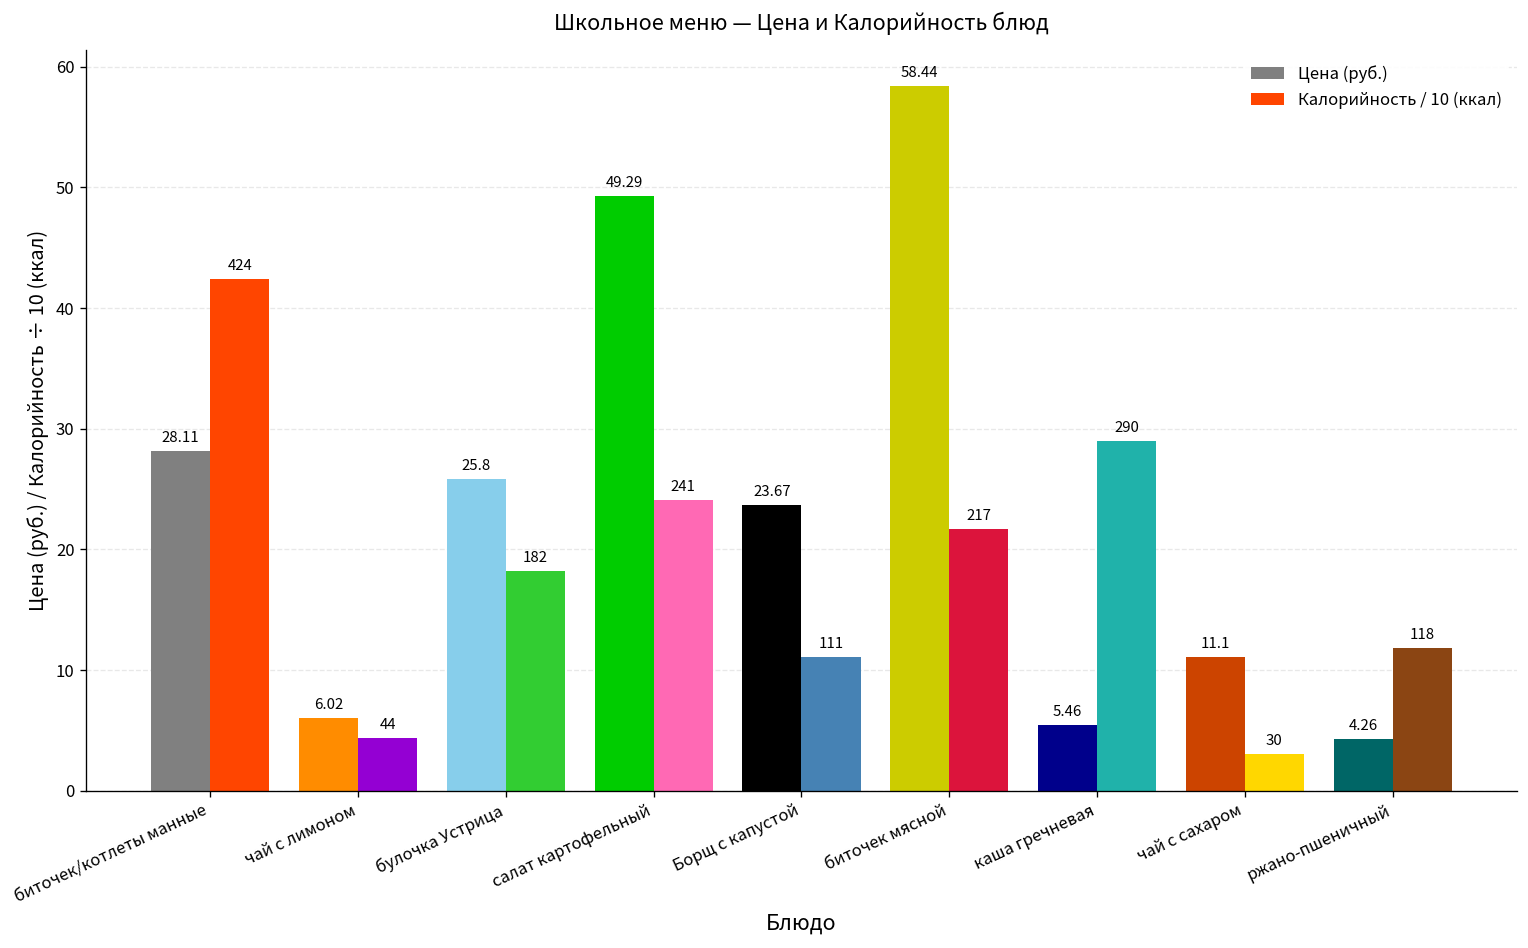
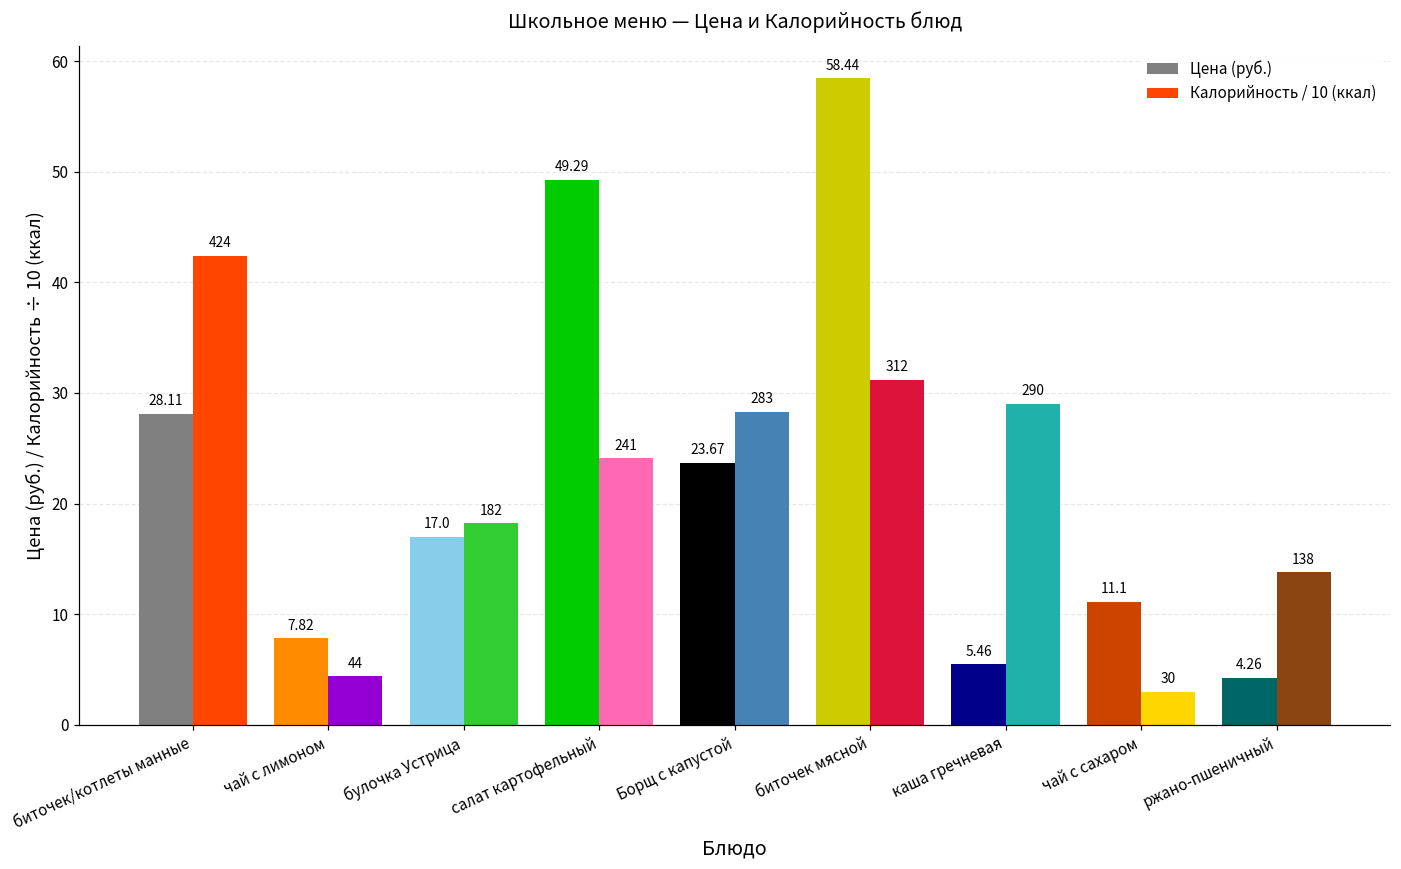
Цена (руб.), чай с лимоном: 6.02 -> 7.82
Цена (руб.), булочка Устрица: 25.8 -> 17.0
Калорийность / 10 (ккал), Борщ с капустой: 111 -> 283
Калорийность / 10 (ккал), биточек мясной: 217 -> 312
Калорийность / 10 (ккал), ржано-пшеничный: 118 -> 138
